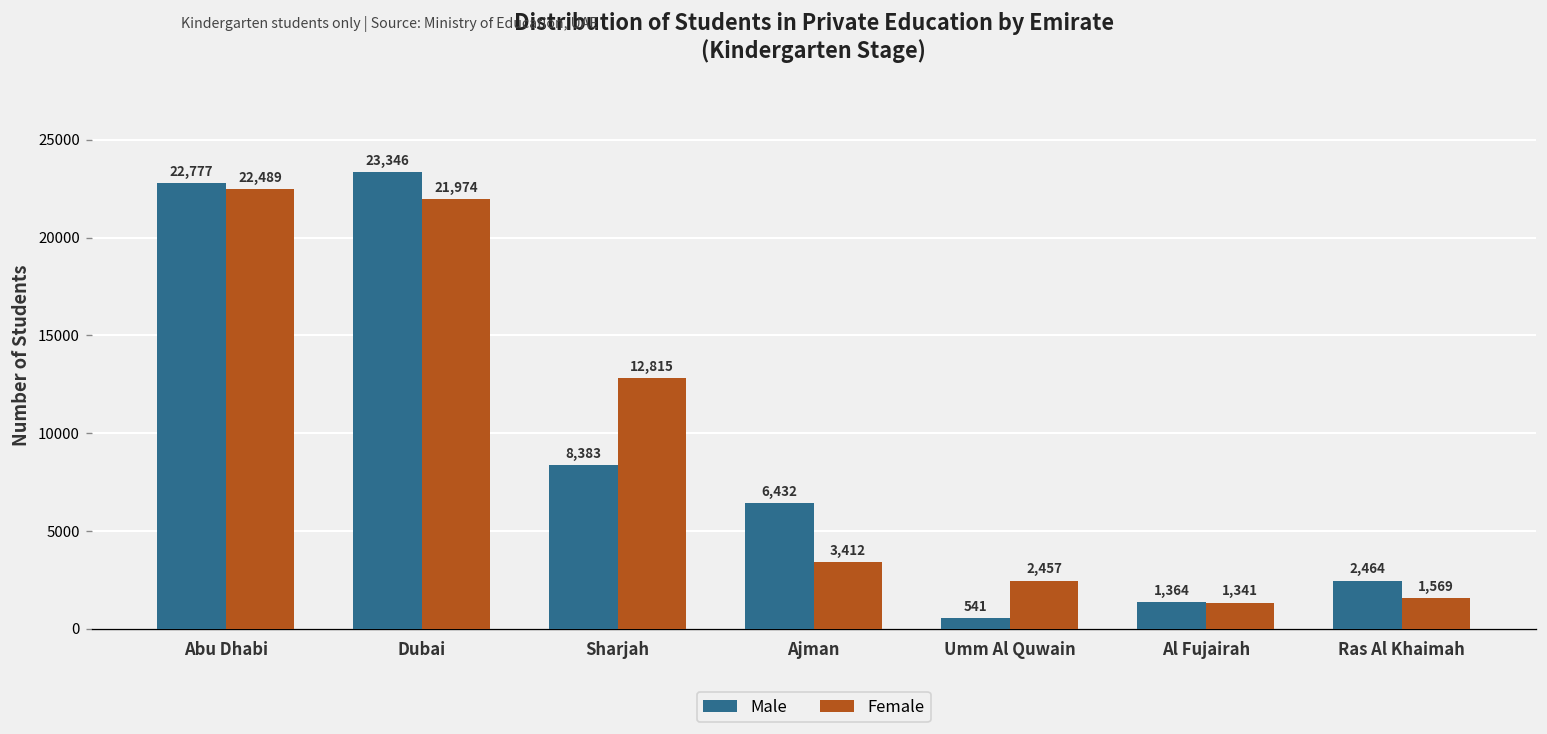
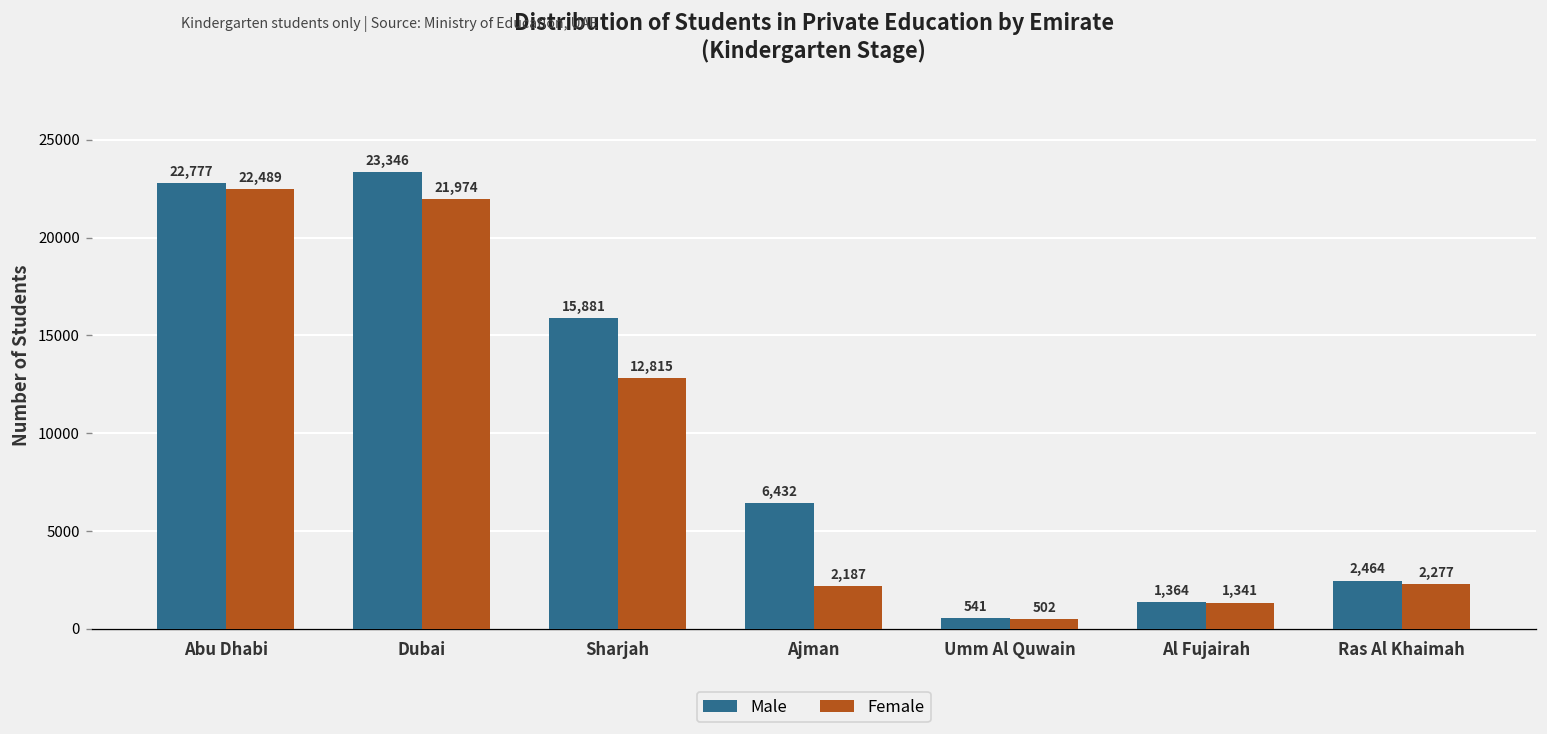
Male, Sharjah: 8,383 -> 15,881
Female, Ajman: 3,412 -> 2,187
Female, Umm Al Quwain: 2,457 -> 502
Female, Ras Al Khaimah: 1,569 -> 2,277
